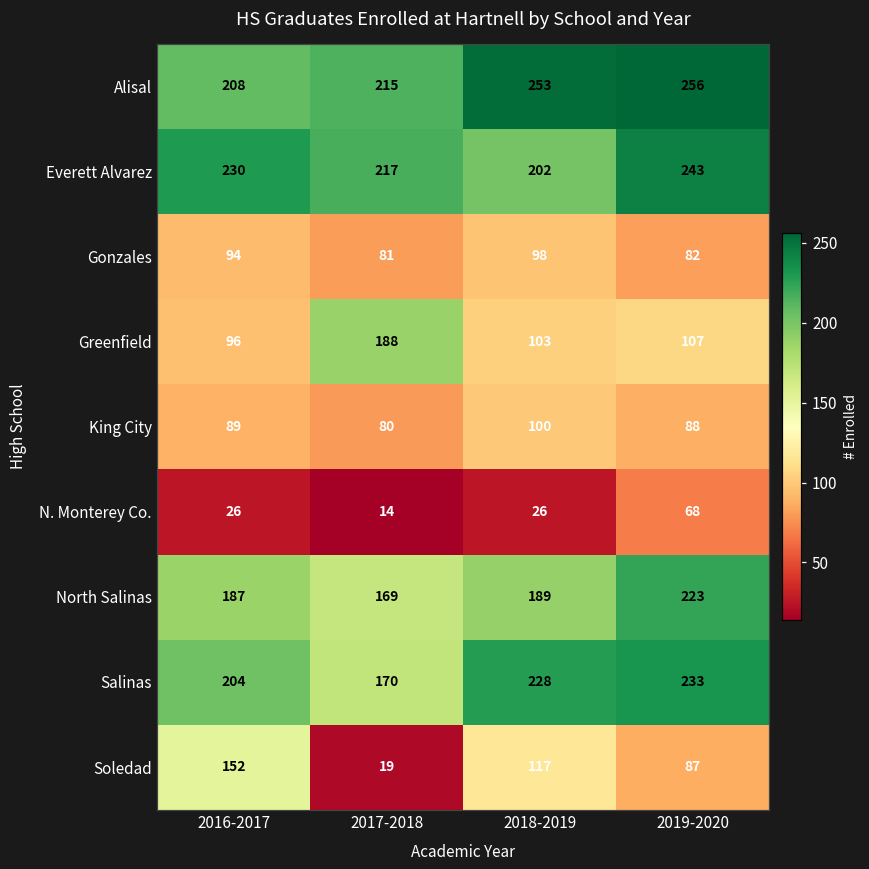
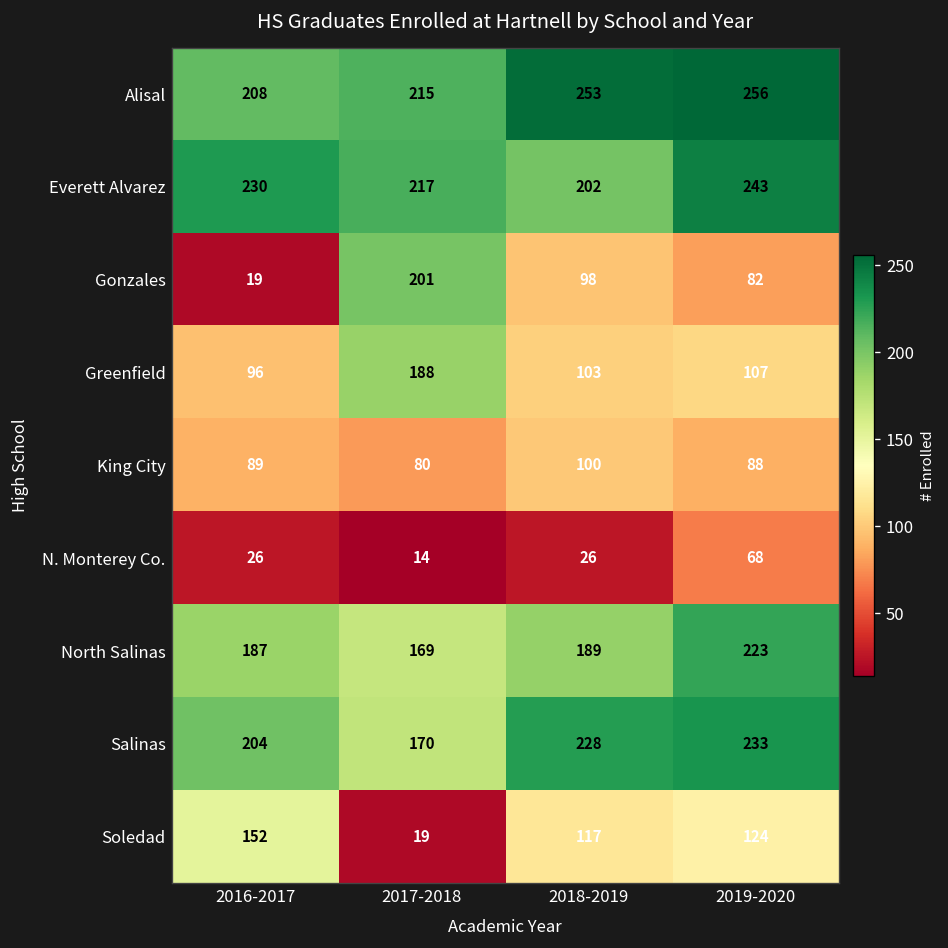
Gonzales, 2016-2017: 94 -> 19
Gonzales, 2017-2018: 81 -> 201
Soledad, 2019-2020: 87 -> 124
